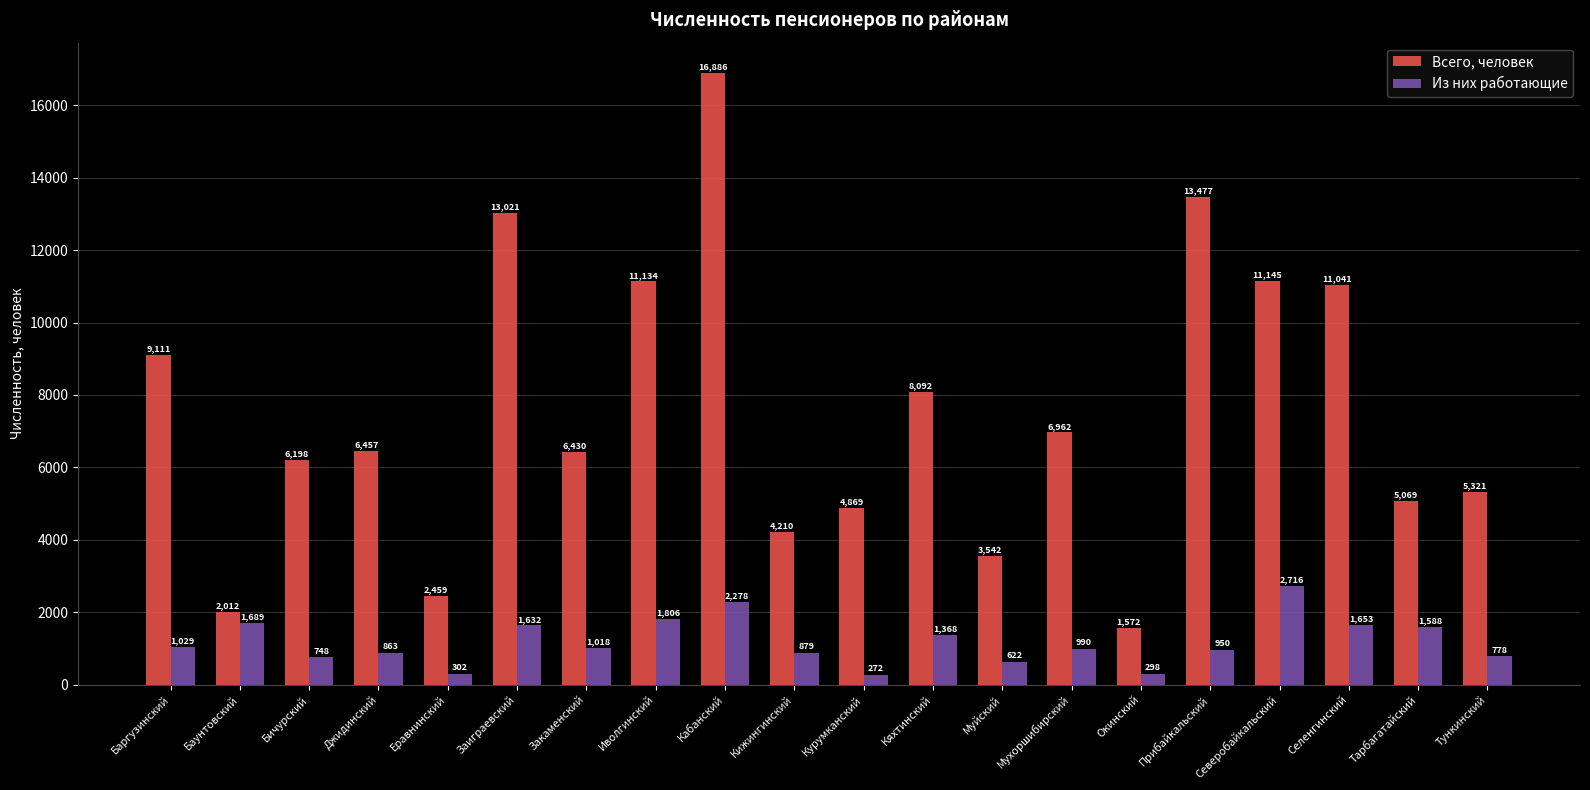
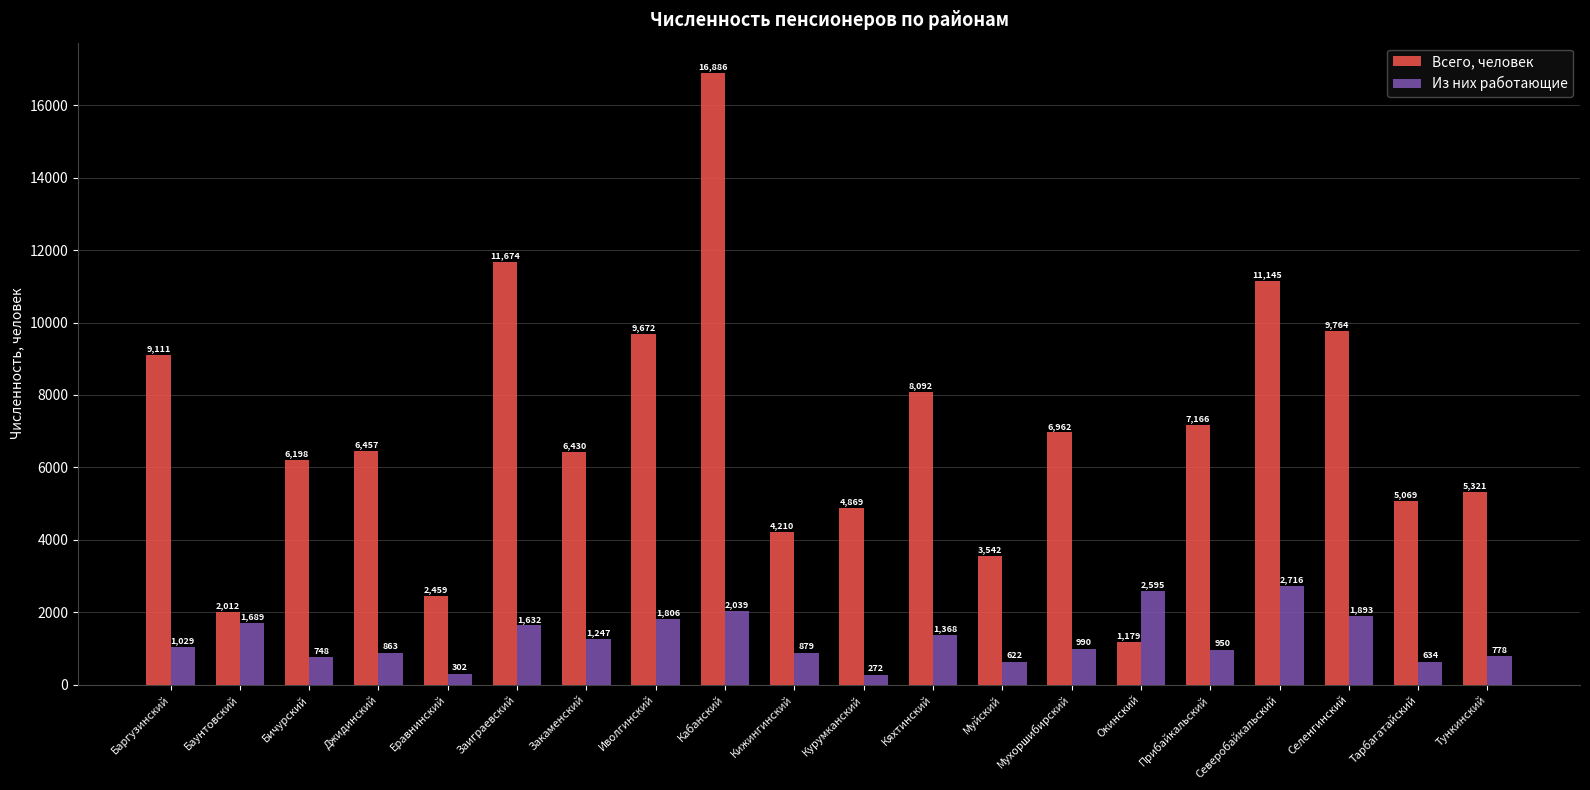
Всего, человек, Заиграевский: 13,021 -> 11,674
Из них работающие, Закаменский: 1,018 -> 1,247
Всего, человек, Иволгинский: 11,134 -> 9,672
Из них работающие, Кабанский: 2,278 -> 2,039
Всего, человек, Окинский: 1,572 -> 1,179
Из них работающие, Окинский: 298 -> 2,595
Всего, человек, Прибайкальский: 13,477 -> 7,166
Всего, человек, Селенгинский: 11,041 -> 9,764
Из них работающие, Селенгинский: 1,653 -> 1,893
Из них работающие, Тарбагатайский: 1,588 -> 634
